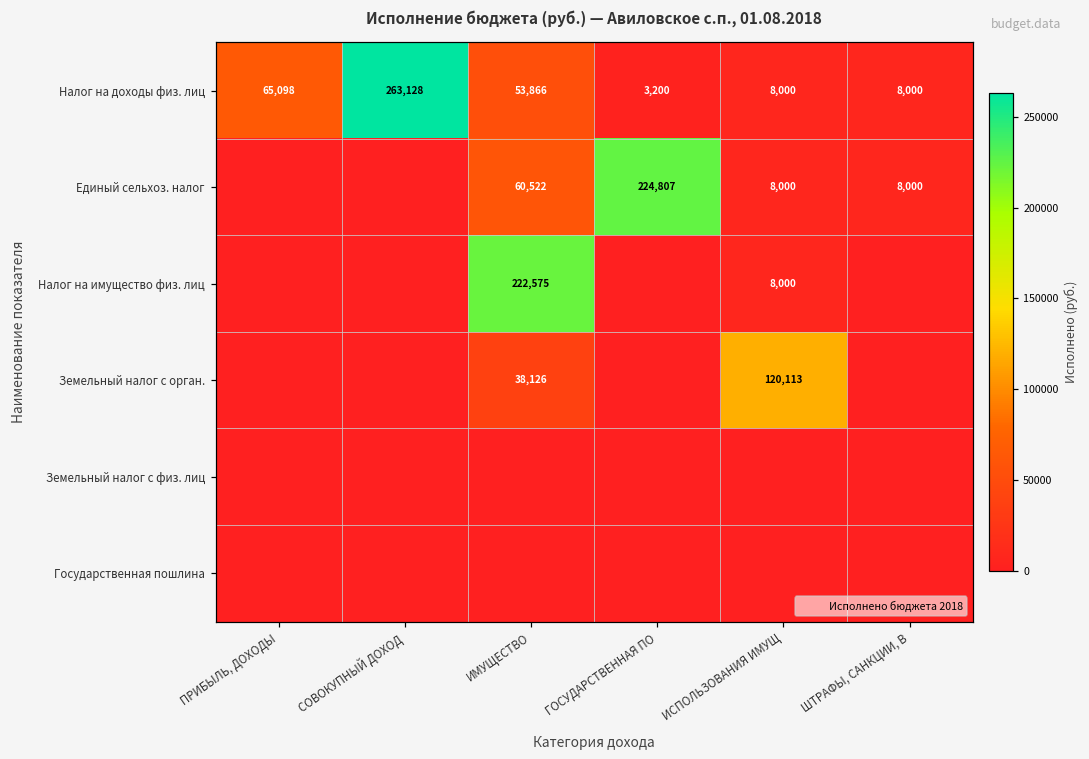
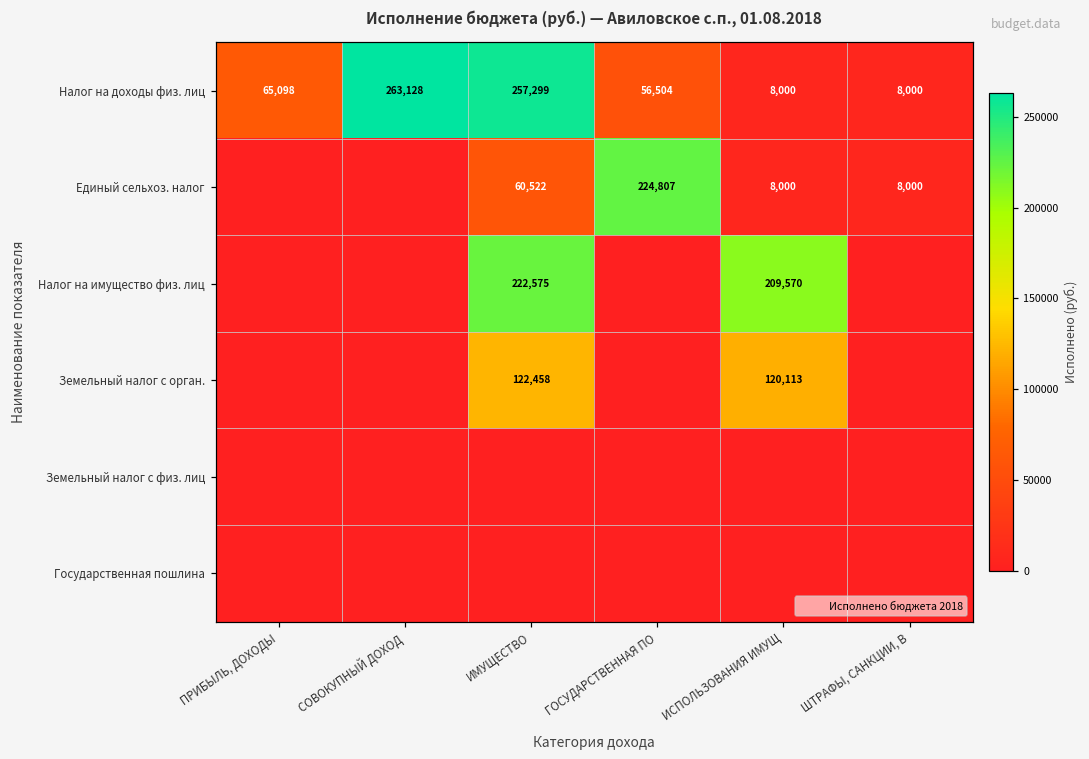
Налог на доходы физ. лиц, ИМУЩЕСТВО: 53,866 -> 257,299
Налог на доходы физ. лиц, ГОСУДАРСТВЕННАЯ ПО: 3,200 -> 56,504
Налог на имущество физ. лиц, ИСПОЛЬЗОВАНИЯ ИМУЩ: 8,000 -> 209,570
Земельный налог с орган., ИМУЩЕСТВО: 38,126 -> 122,458
